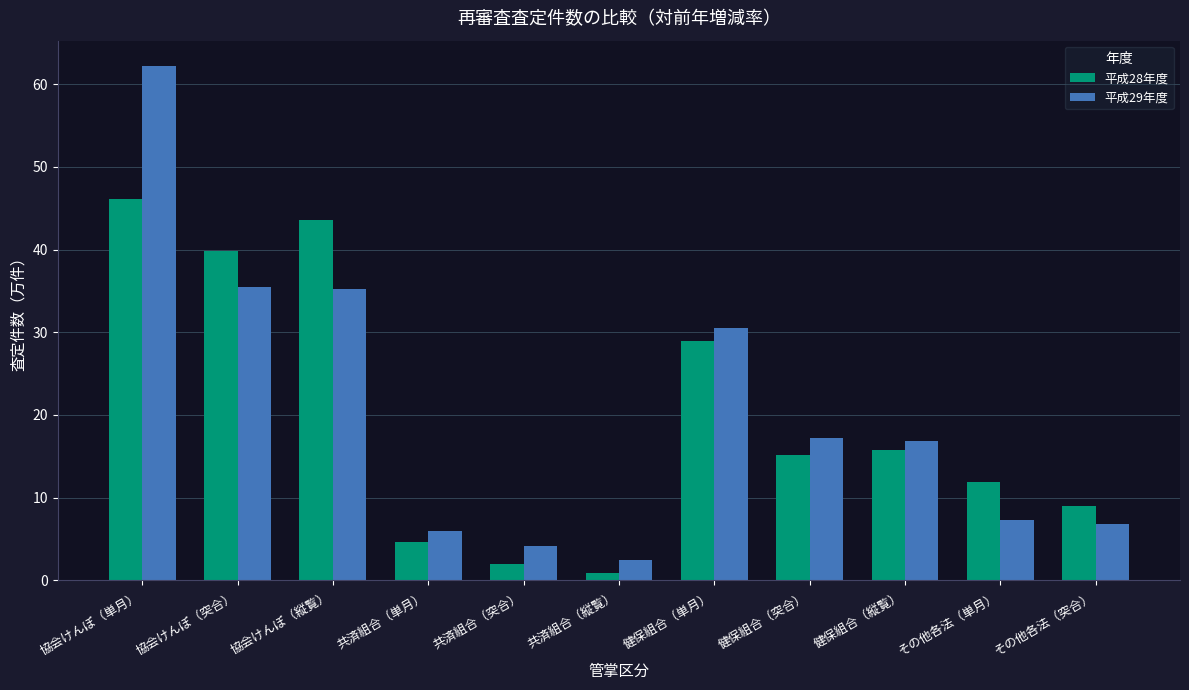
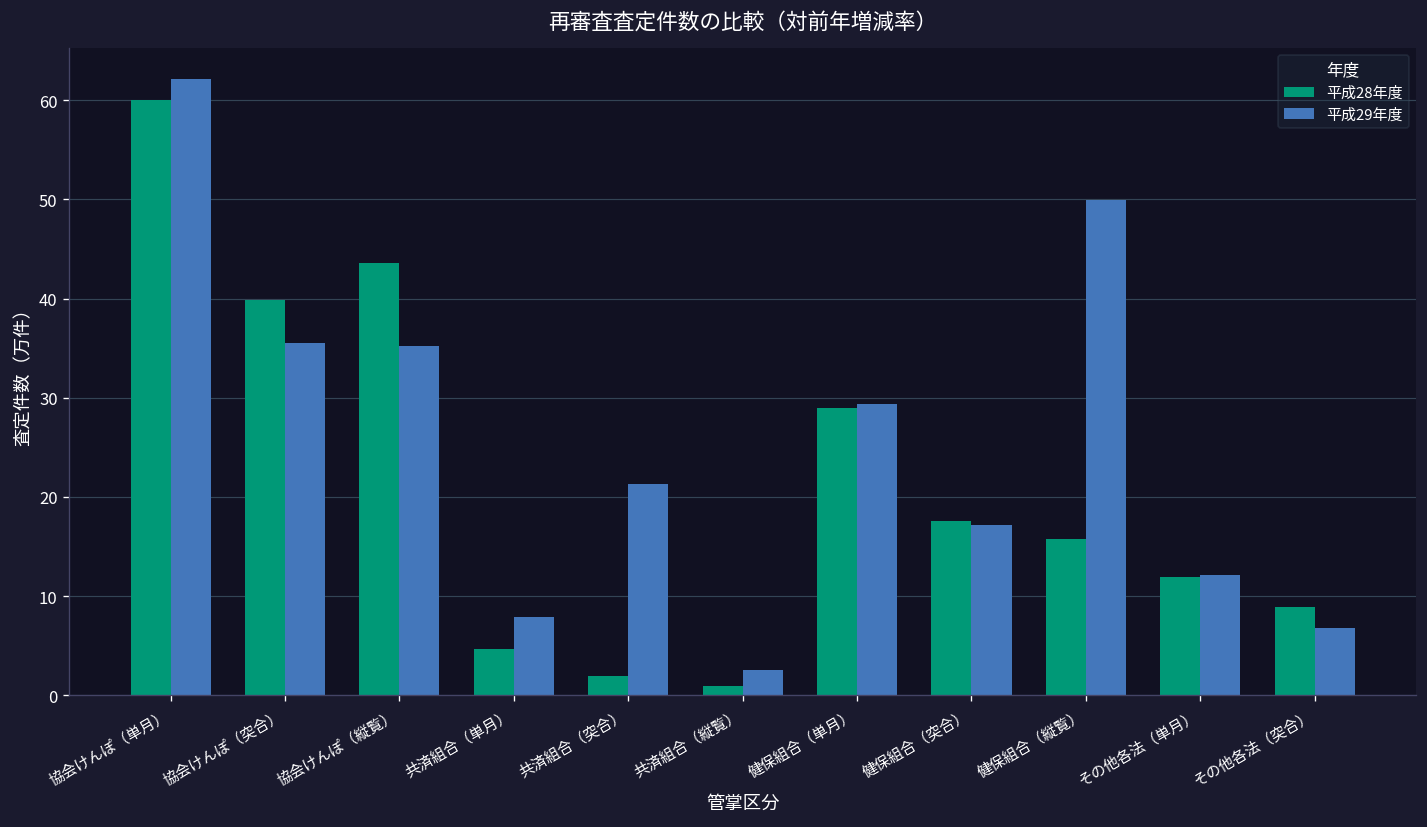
平成28年度, 協会けんぽ（単月）: 46 -> 60
平成29年度, 共済組合（単月）: 6 -> 8
平成29年度, 共済組合（突合）: 4 -> 21
平成29年度, 健保組合（単月）: 31 -> 29
平成28年度, 健保組合（突合）: 15 -> 18
平成29年度, 健保組合（縦覧）: 17 -> 50
平成29年度, その他各法（単月）: 7 -> 12
